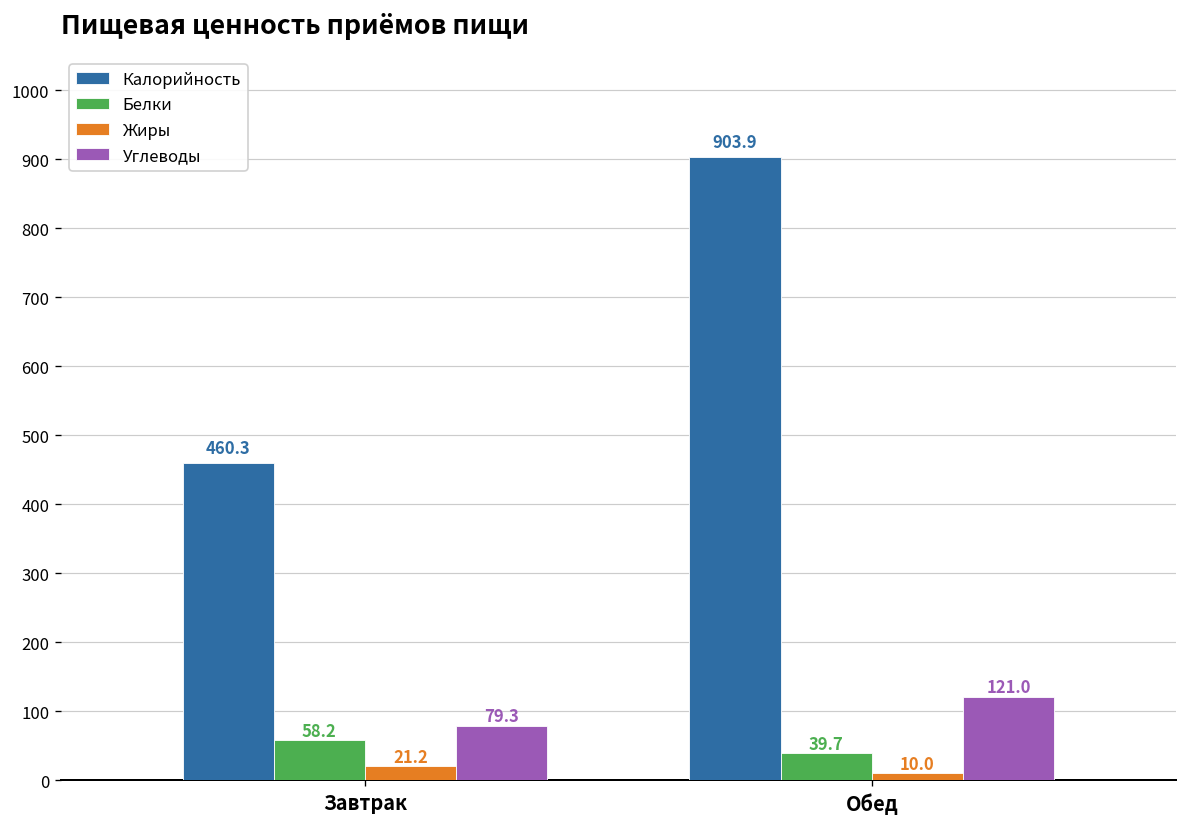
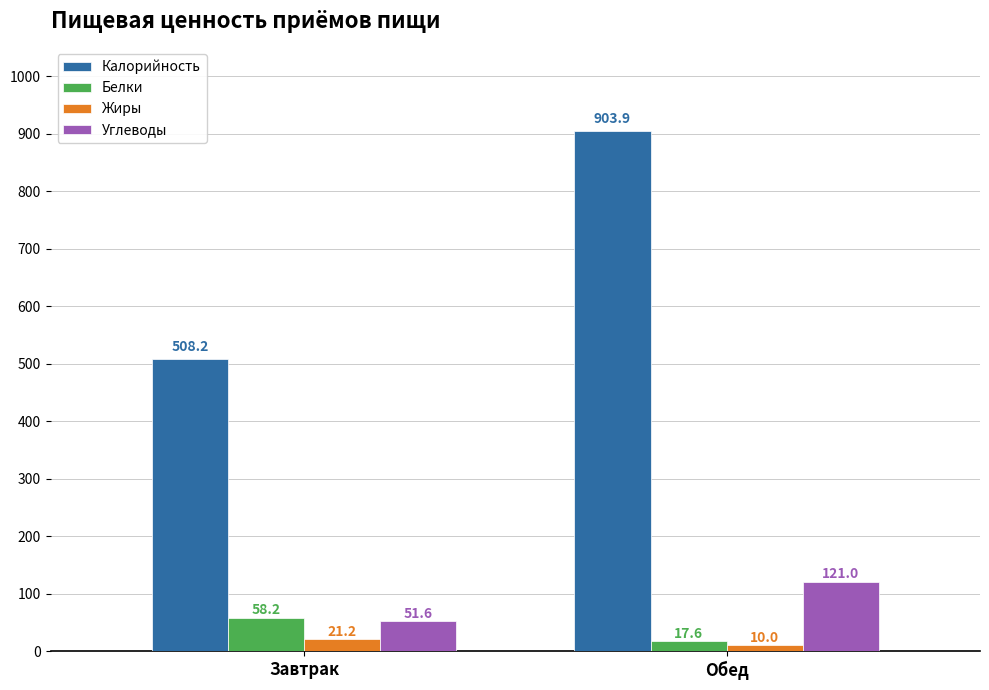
Калорийность, Завтрак: 460.3 -> 508.2
Углеводы, Завтрак: 79.3 -> 51.6
Белки, Обед: 39.7 -> 17.6
